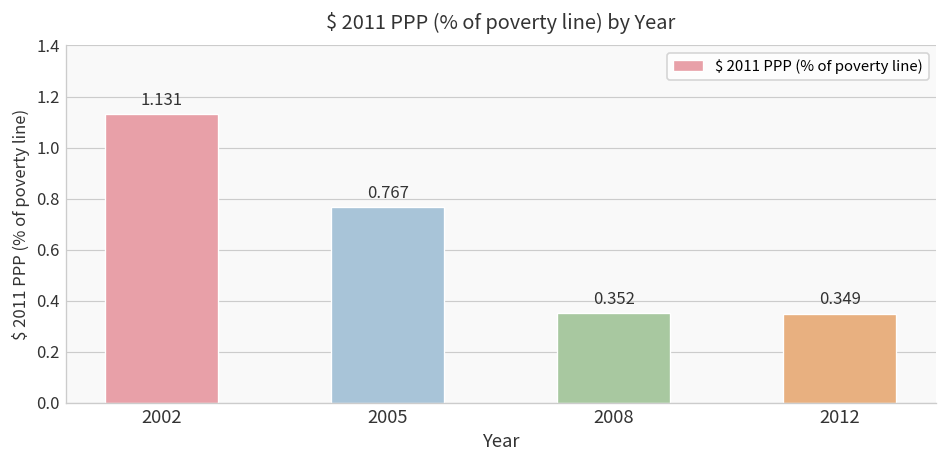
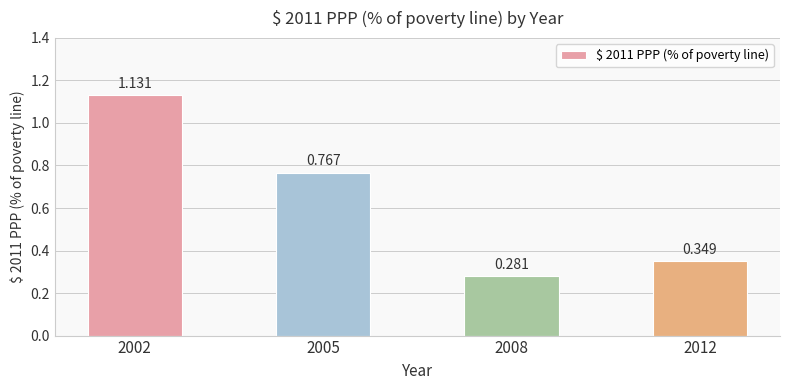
2008: 0.352 -> 0.281
